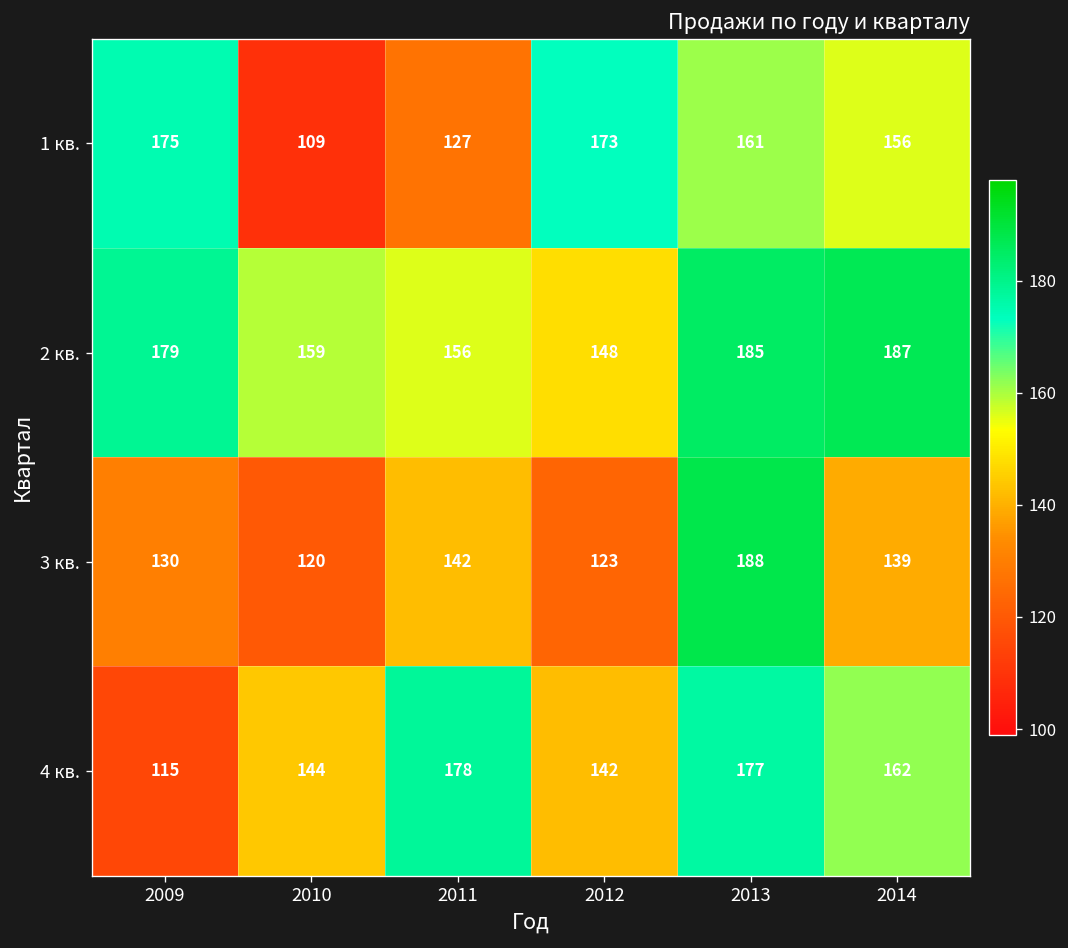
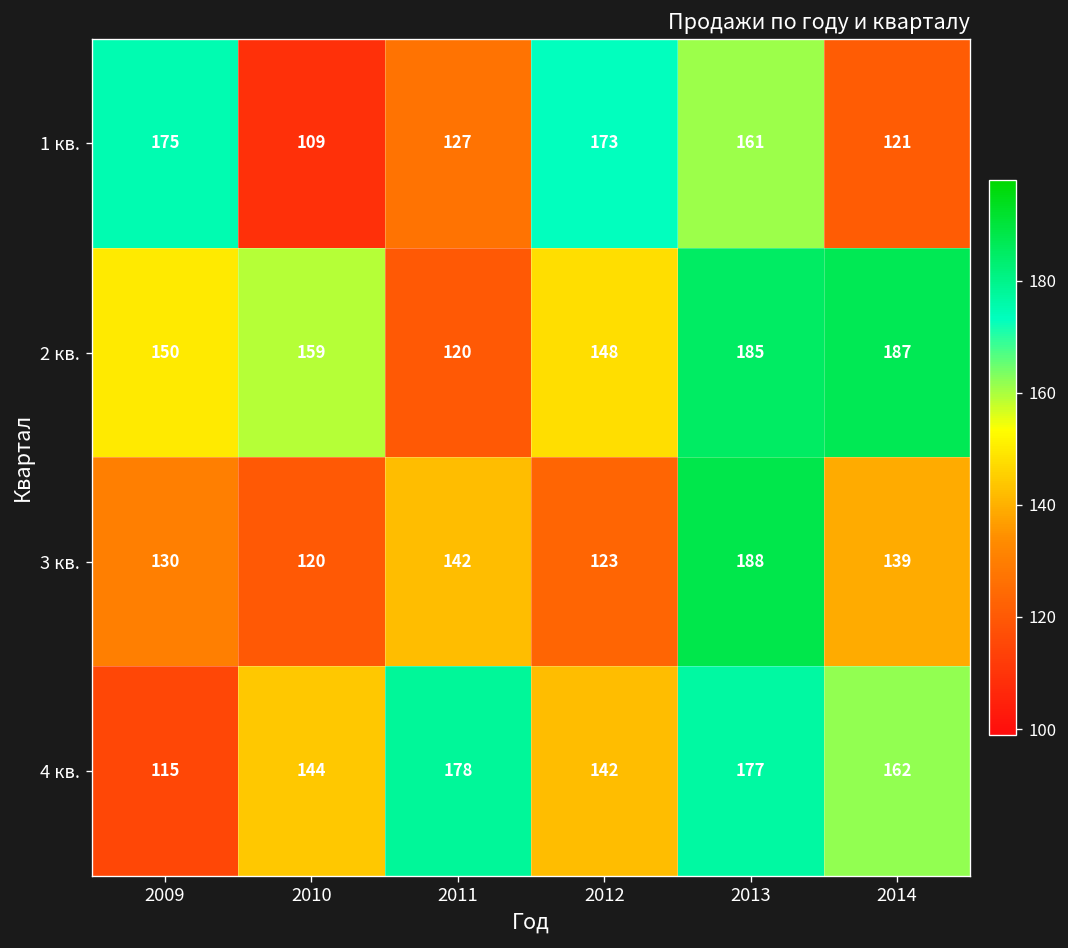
1 кв., 2014: 156 -> 121
2 кв., 2009: 179 -> 150
2 кв., 2011: 156 -> 120
